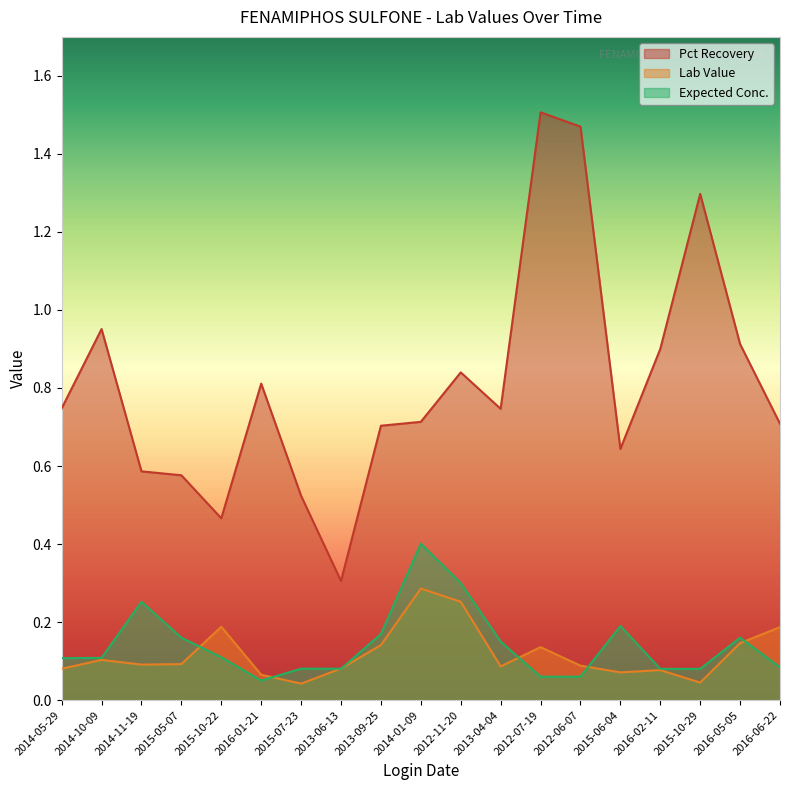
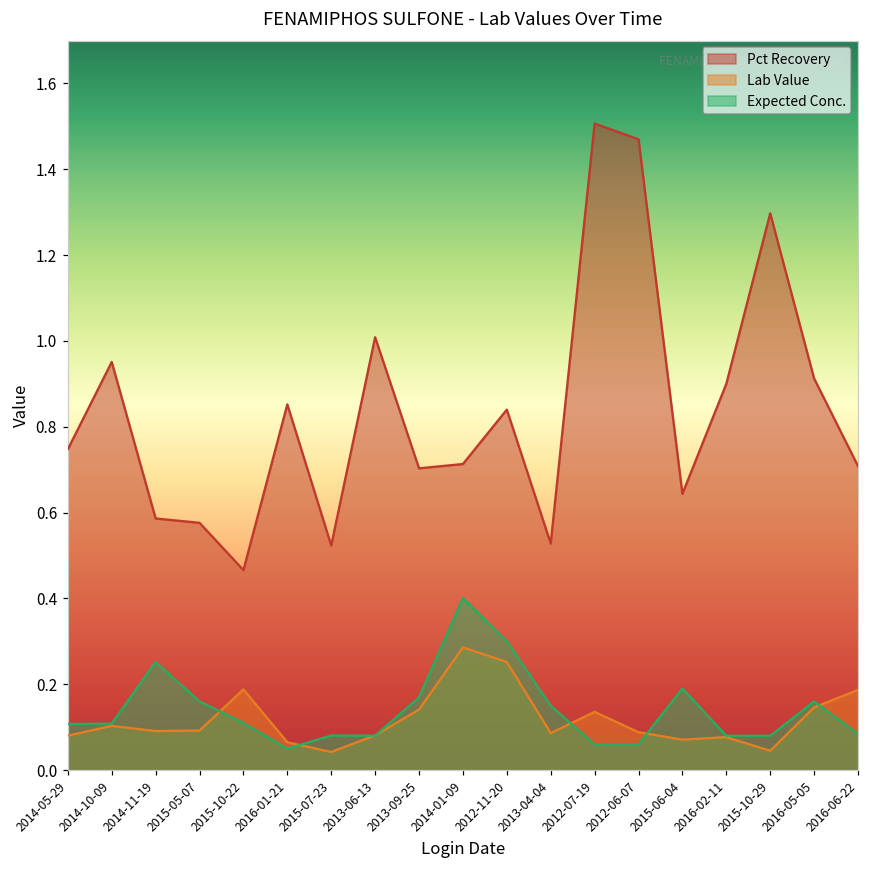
Pct Recovery, 2016-01-21: 0.81 -> 0.85
Pct Recovery, 2013-06-13: 0.31 -> 1.01
Pct Recovery, 2013-04-04: 0.75 -> 0.53
